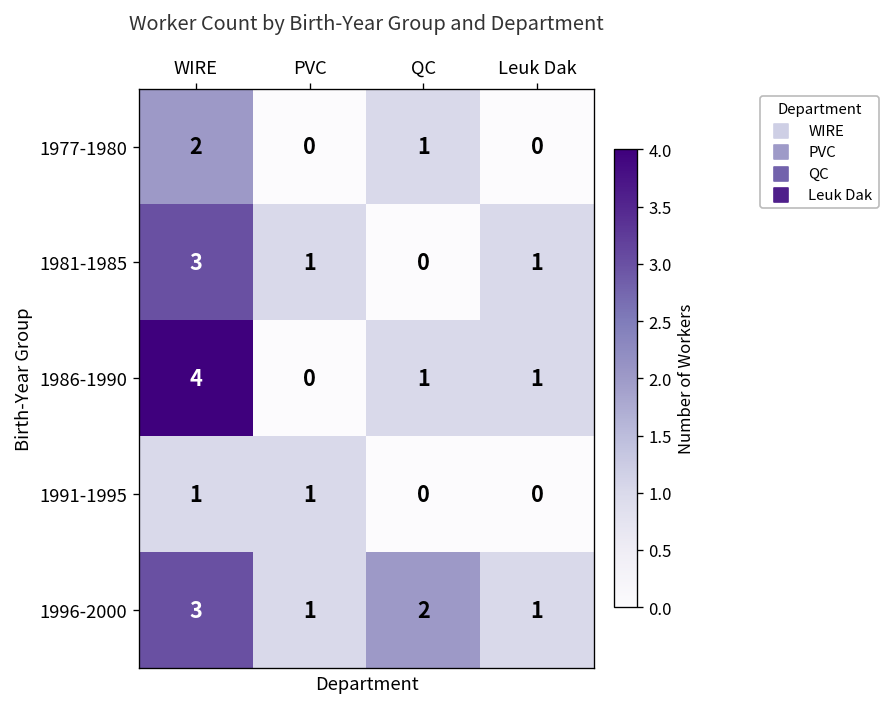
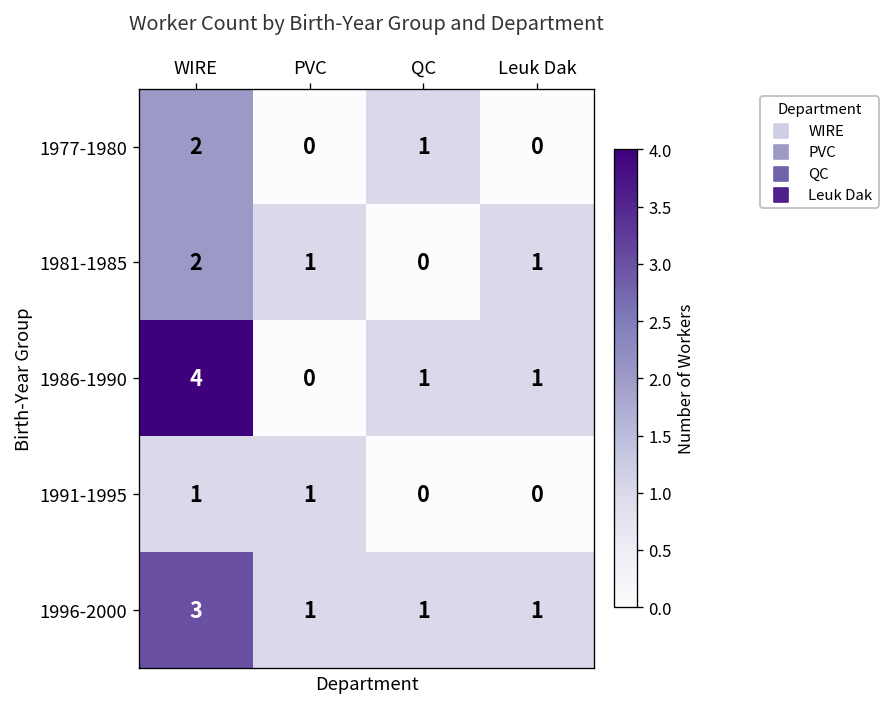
1981-1985, WIRE: 3 -> 2
1996-2000, QC: 2 -> 1
